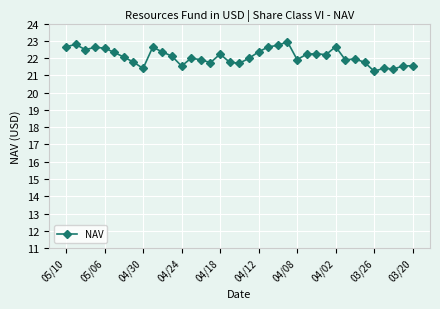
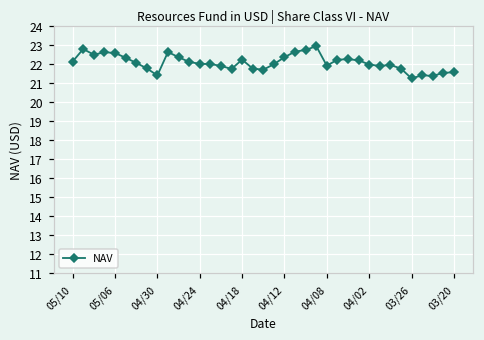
05/10: 22.7 -> 22.1
04/24: 21.5 -> 22.0
04/02: 22.7 -> 22.0
